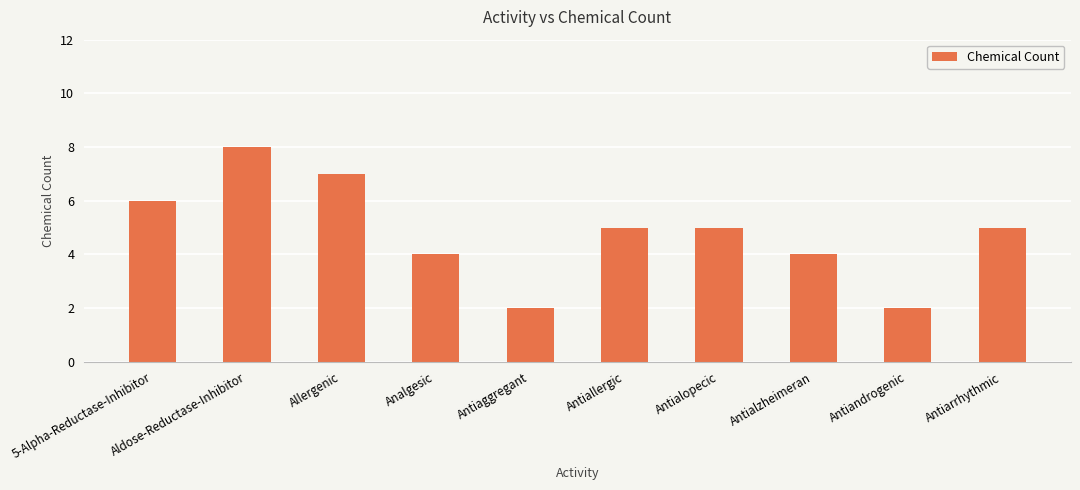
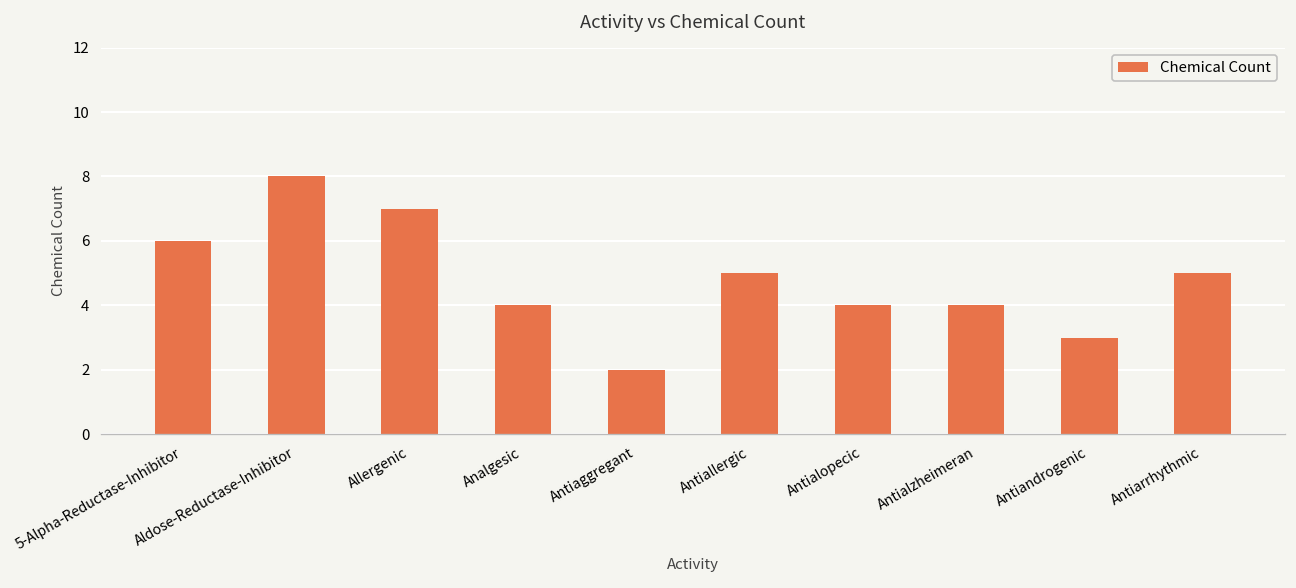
Antialopecic: 5 -> 4
Antiandrogenic: 2 -> 3
